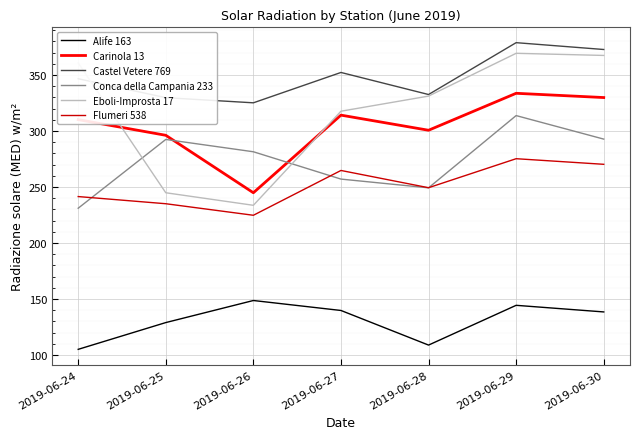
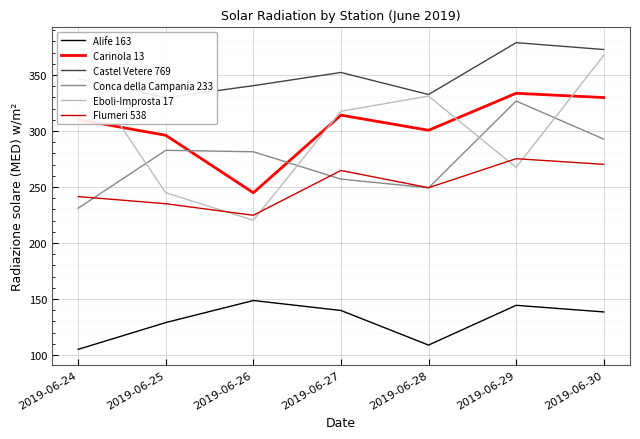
Conca della Campania 233, 2019-06-25: 292 -> 283
Castel Vetere 769, 2019-06-26: 325 -> 340
Eboli-Improsta 17, 2019-06-26: 234 -> 220
Conca della Campania 233, 2019-06-29: 314 -> 327
Eboli-Improsta 17, 2019-06-29: 369 -> 267
